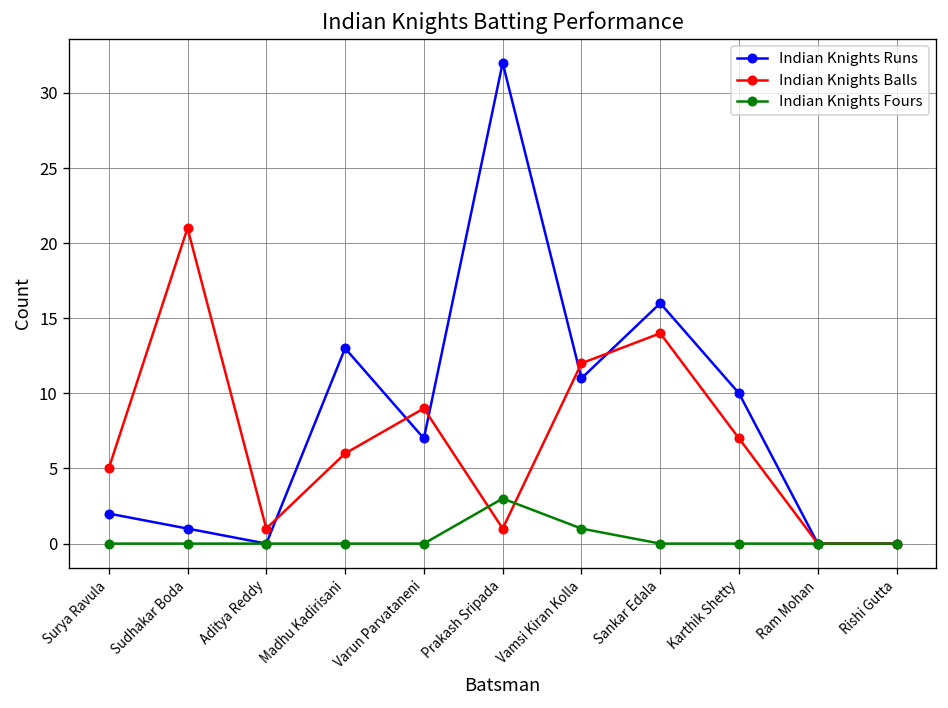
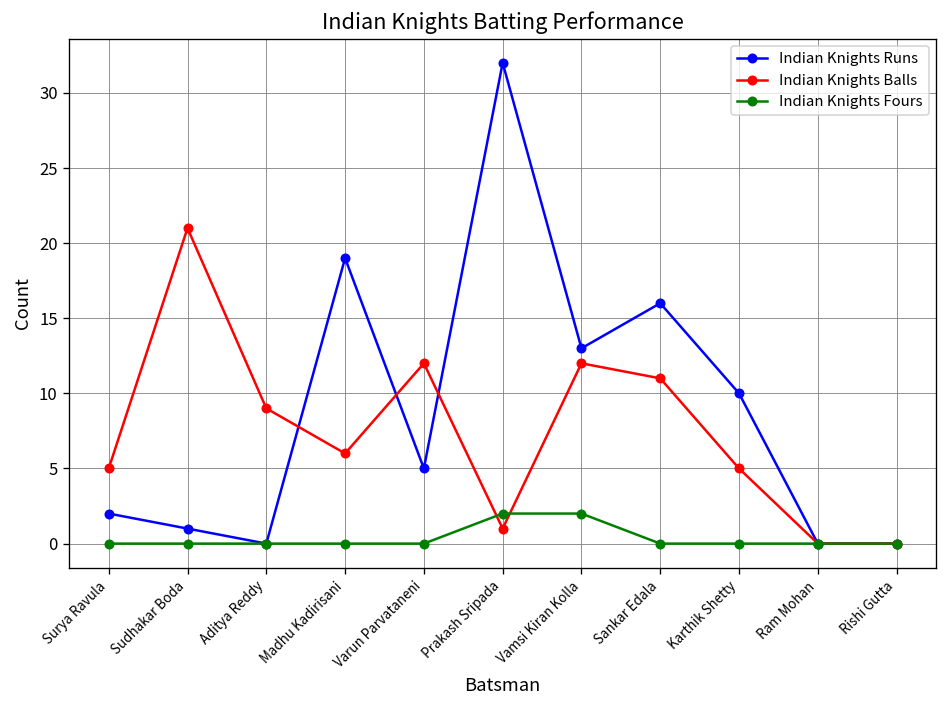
Indian Knights Balls, Aditya Reddy: 1 -> 9
Indian Knights Runs, Madhu Kadirisani: 13 -> 19
Indian Knights Runs, Varun Parvataneni: 7 -> 5
Indian Knights Balls, Varun Parvataneni: 9 -> 12
Indian Knights Fours, Prakash Sripada: 3 -> 2
Indian Knights Runs, Vamsi Kiran Kolla: 11 -> 13
Indian Knights Fours, Vamsi Kiran Kolla: 1 -> 2
Indian Knights Balls, Sankar Edala: 14 -> 11
Indian Knights Balls, Karthik Shetty: 7 -> 5
